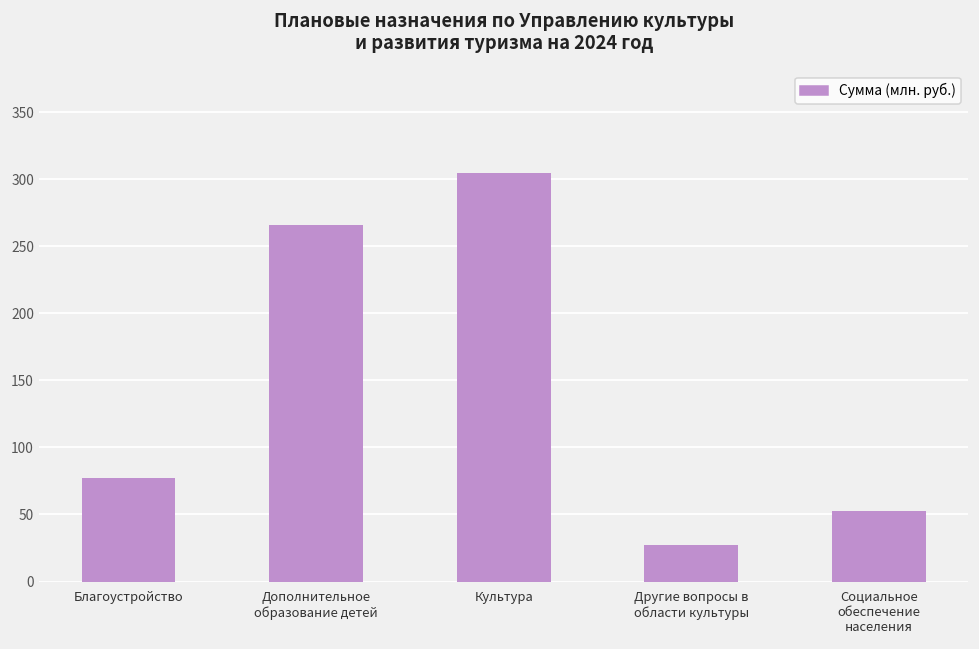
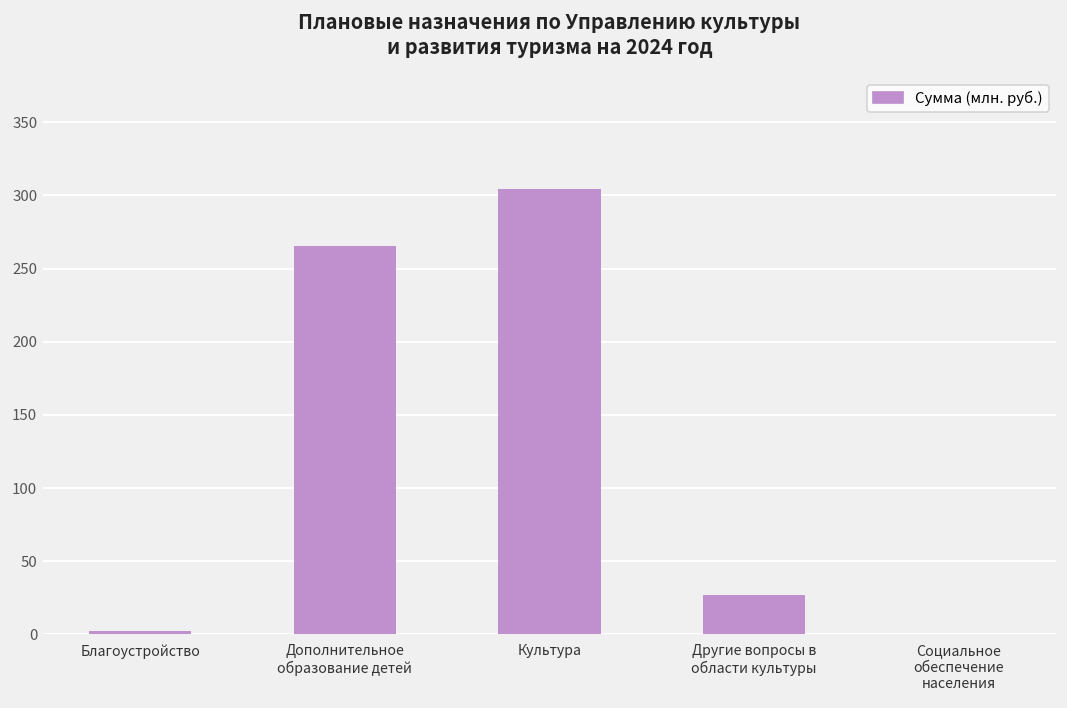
Благоустройство: 77 -> 2
Социальное обеспечение населения: 53 -> 0
